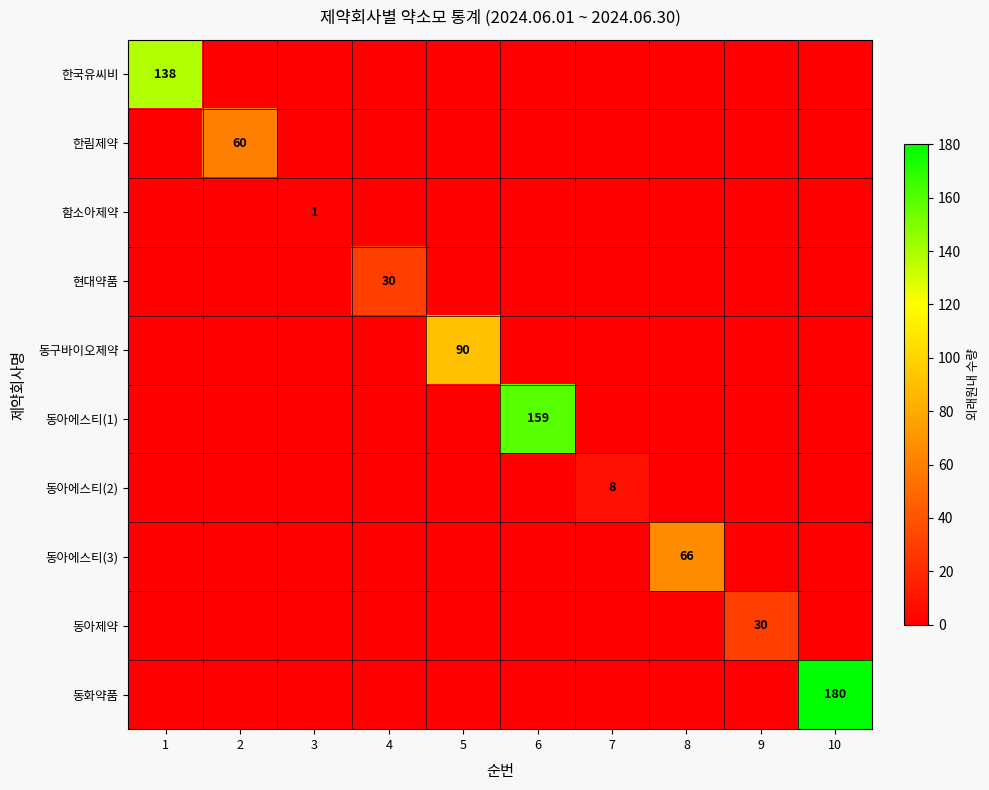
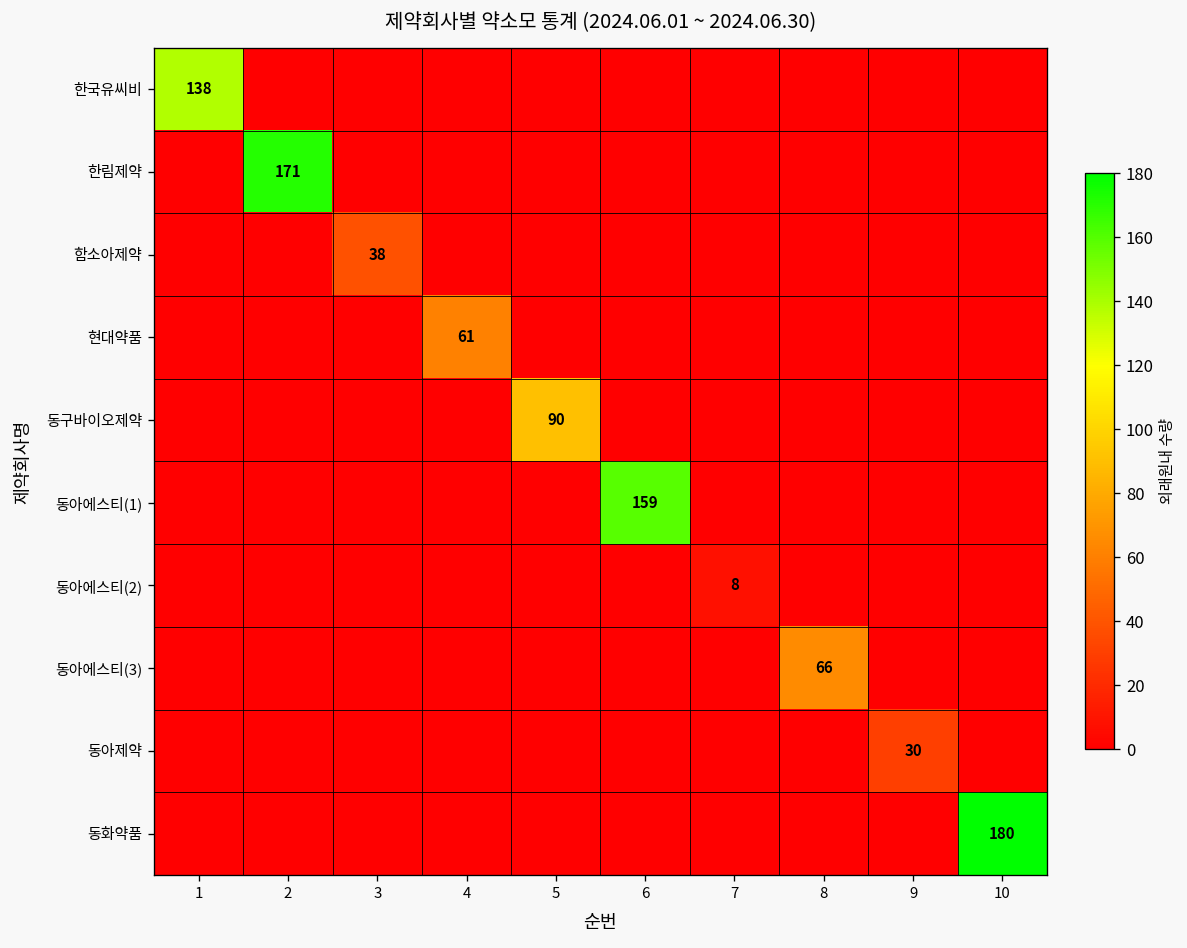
한림제약, 2: 60 -> 171
함소아제약, 3: 1 -> 38
현대약품, 4: 30 -> 61
